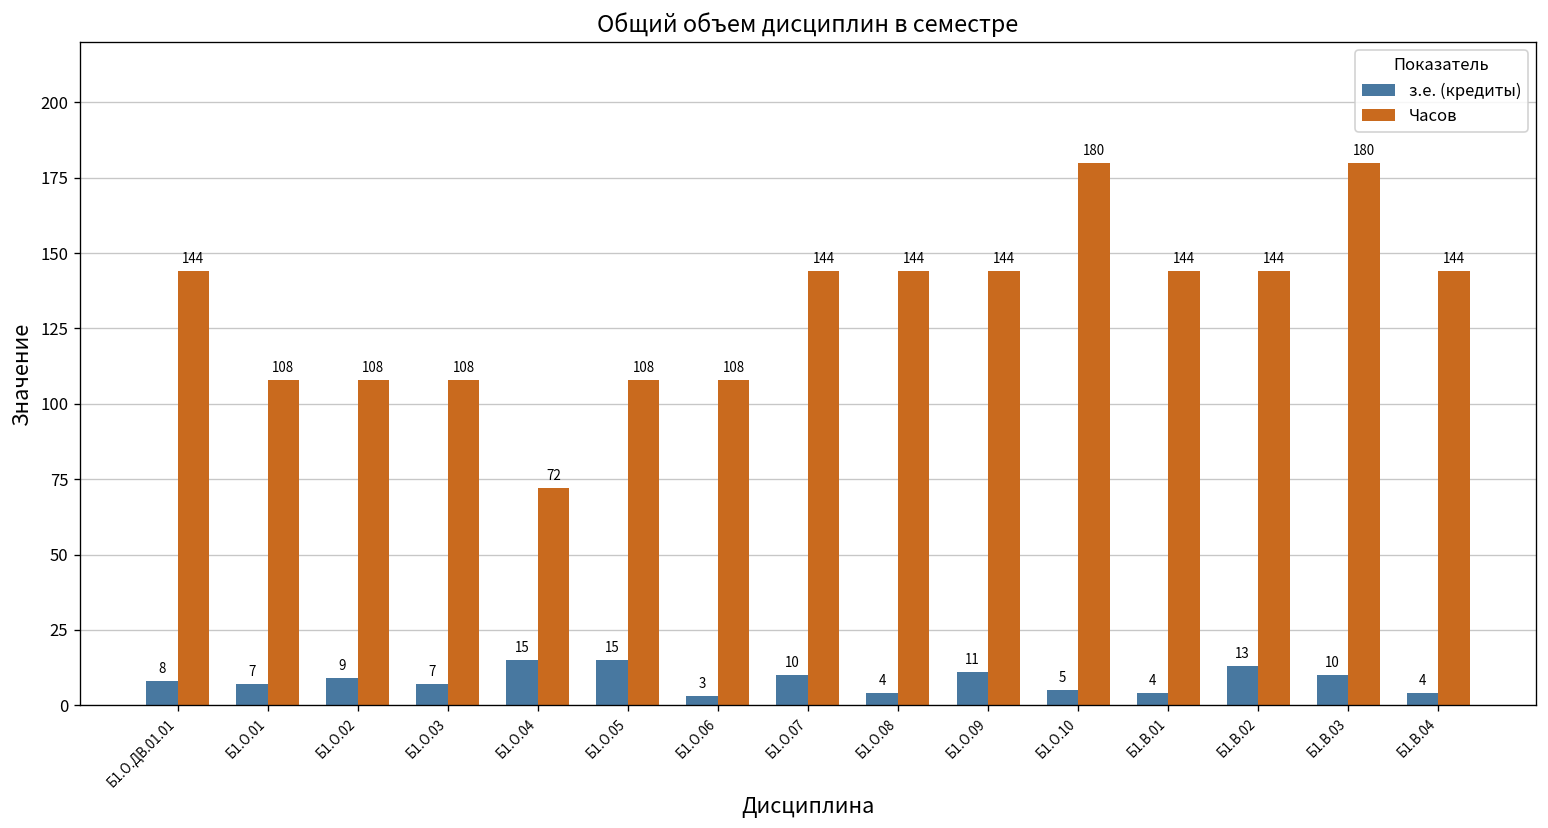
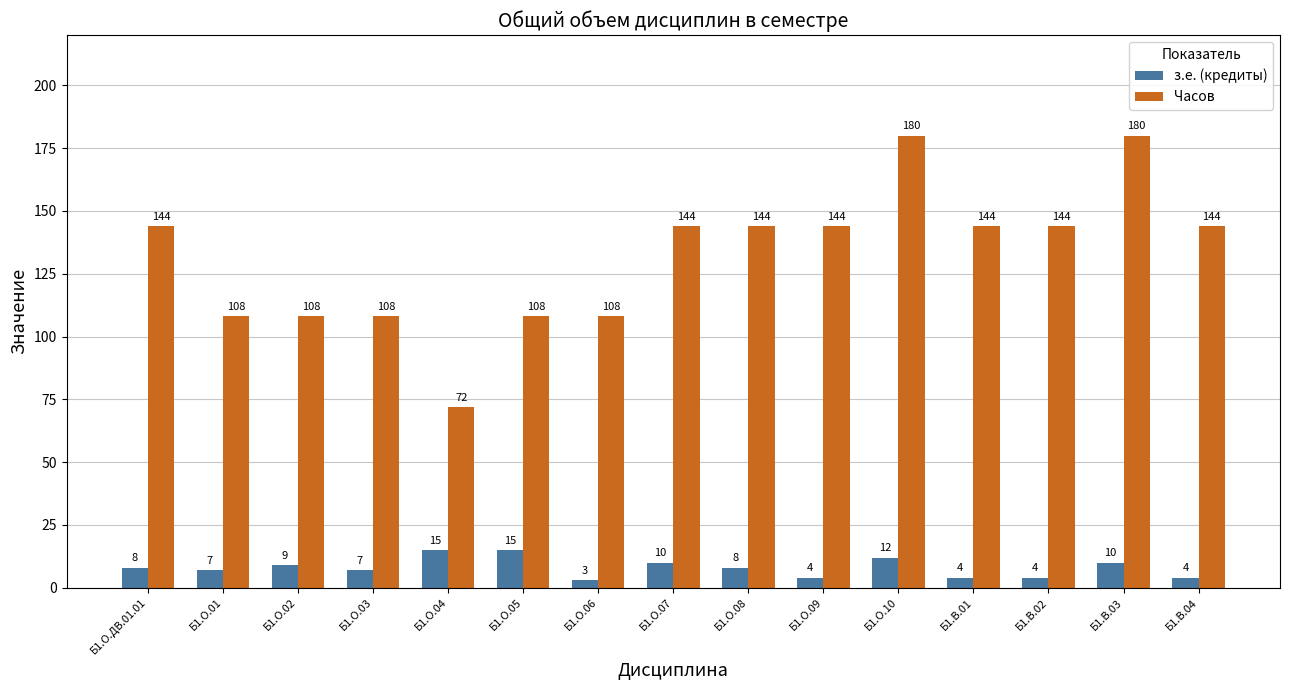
з.е. (кредиты), Б1.О.08: 4 -> 8
з.е. (кредиты), Б1.О.09: 11 -> 4
з.е. (кредиты), Б1.О.10: 5 -> 12
з.е. (кредиты), Б1.В.02: 13 -> 4
